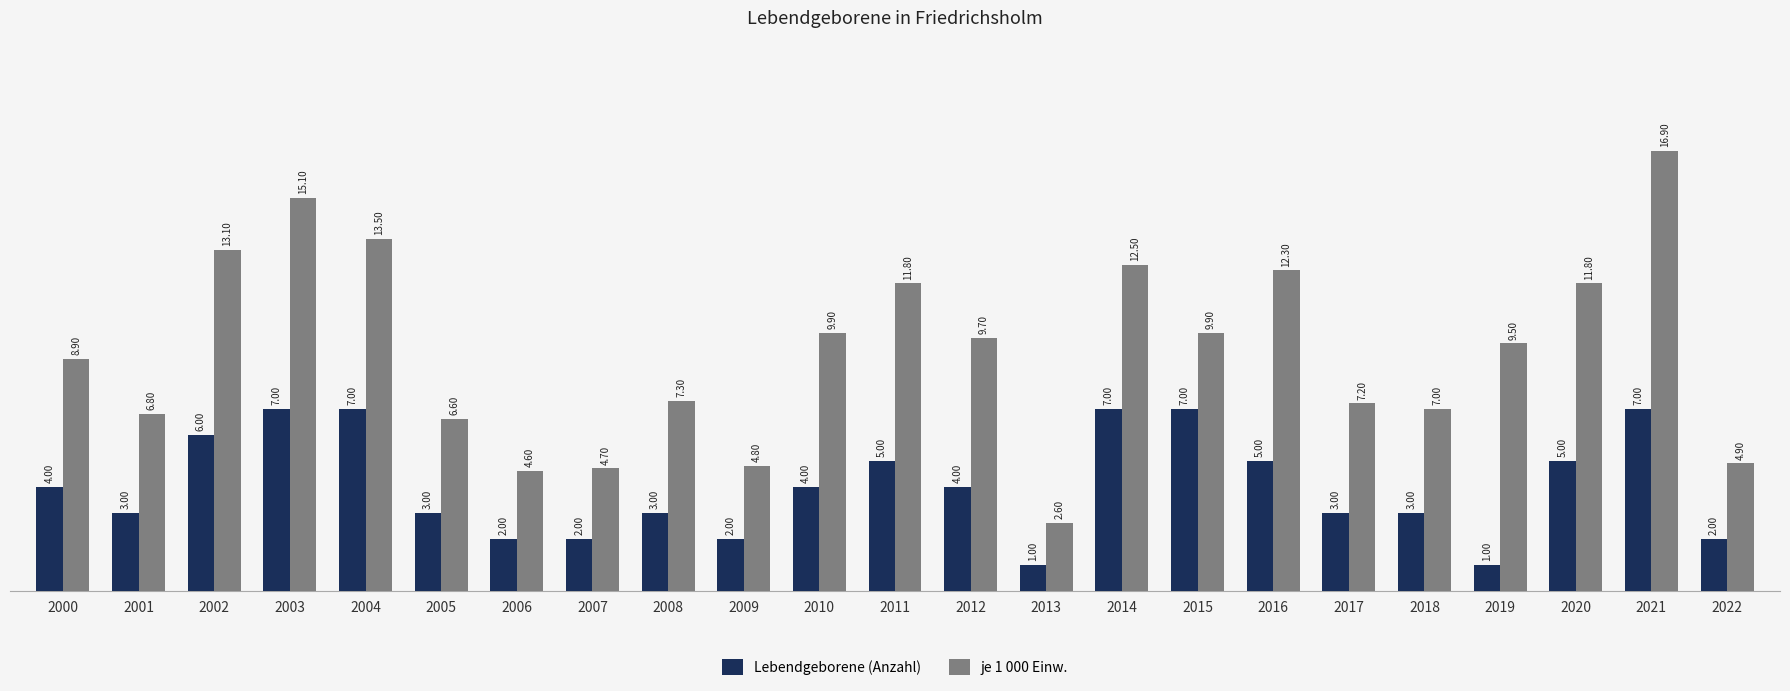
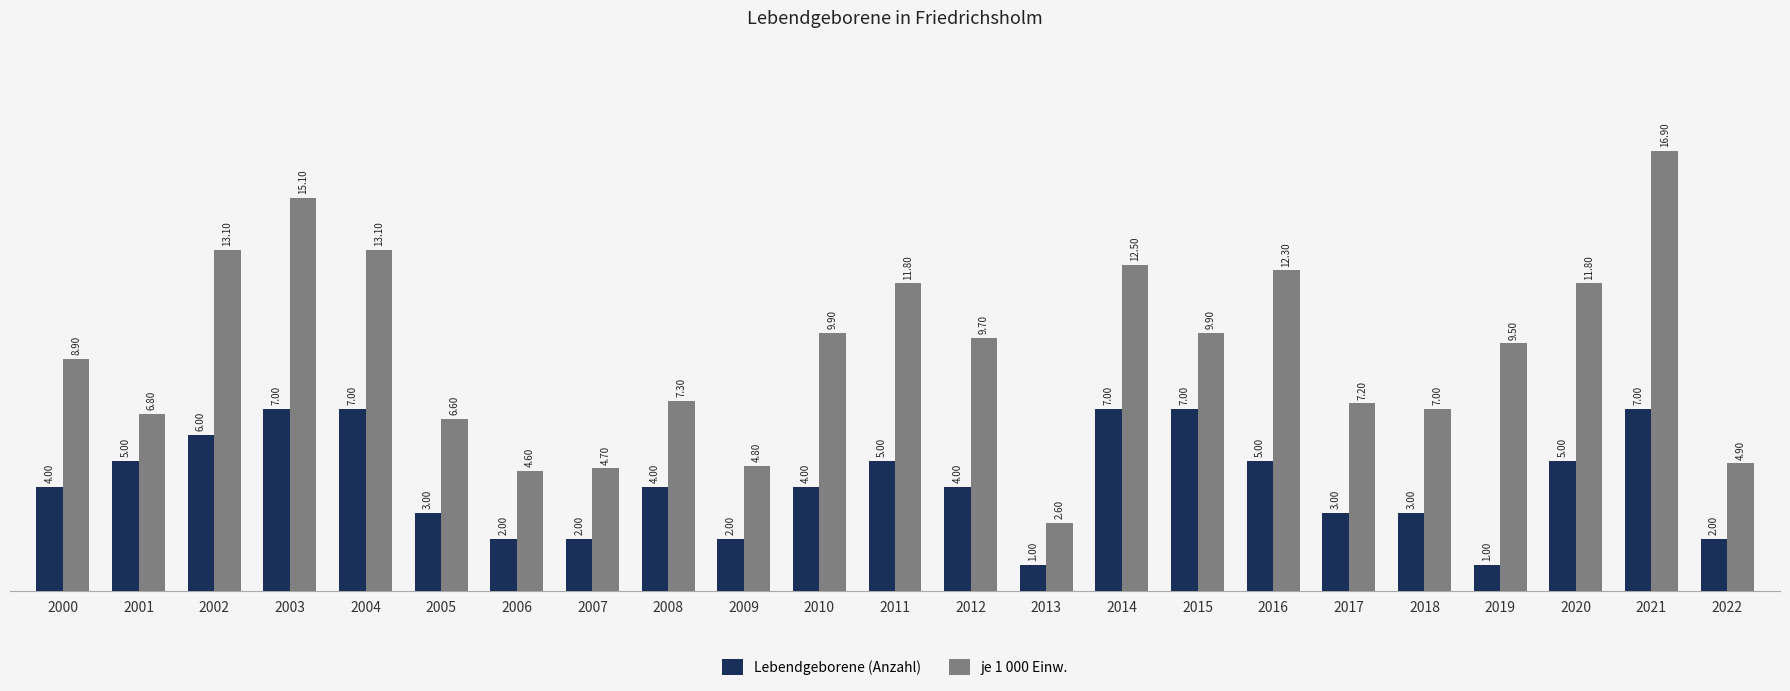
Lebendgeborene (Anzahl), 2001: 3.00 -> 5.00
je 1 000 Einw., 2004: 13.50 -> 13.10
Lebendgeborene (Anzahl), 2008: 3.00 -> 4.00
